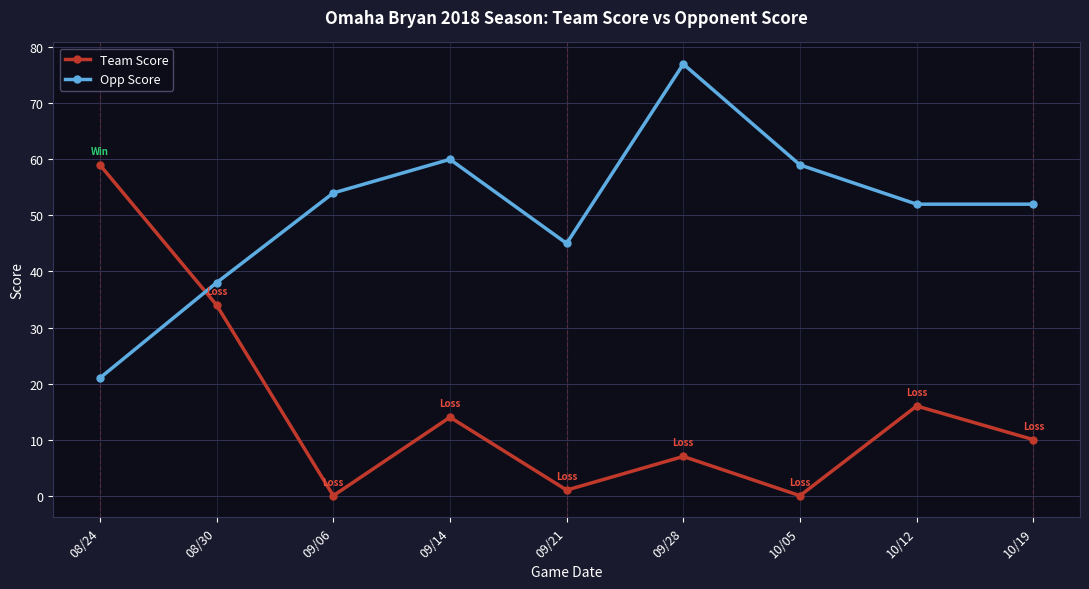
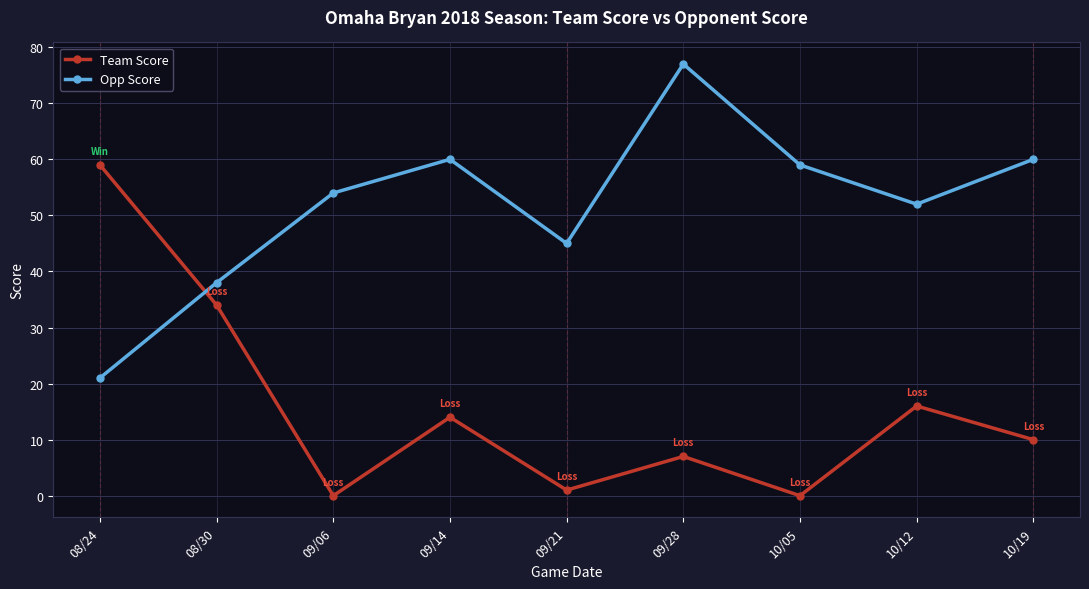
Opp Score, 10/19: 52 -> 60
